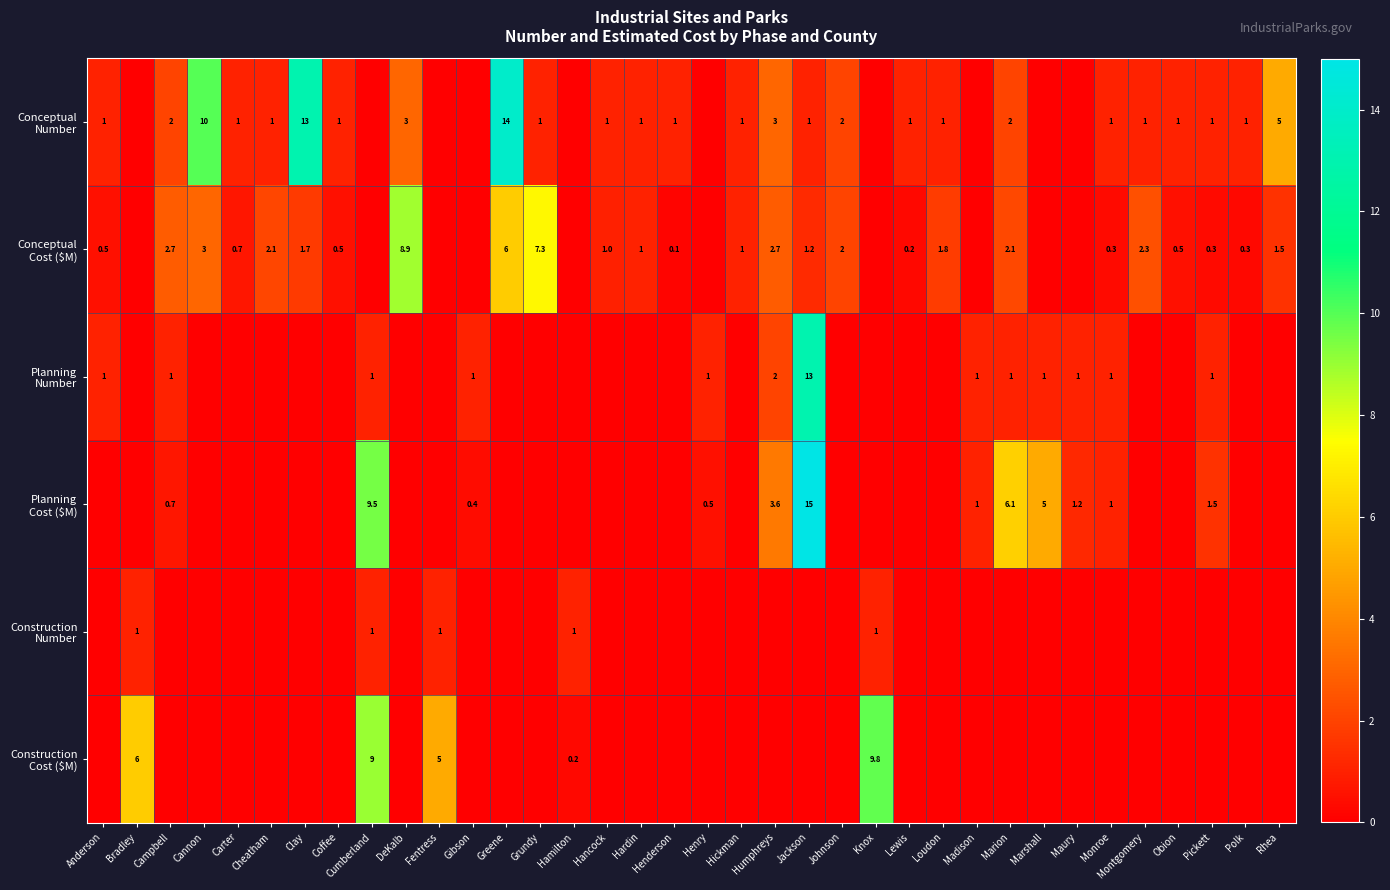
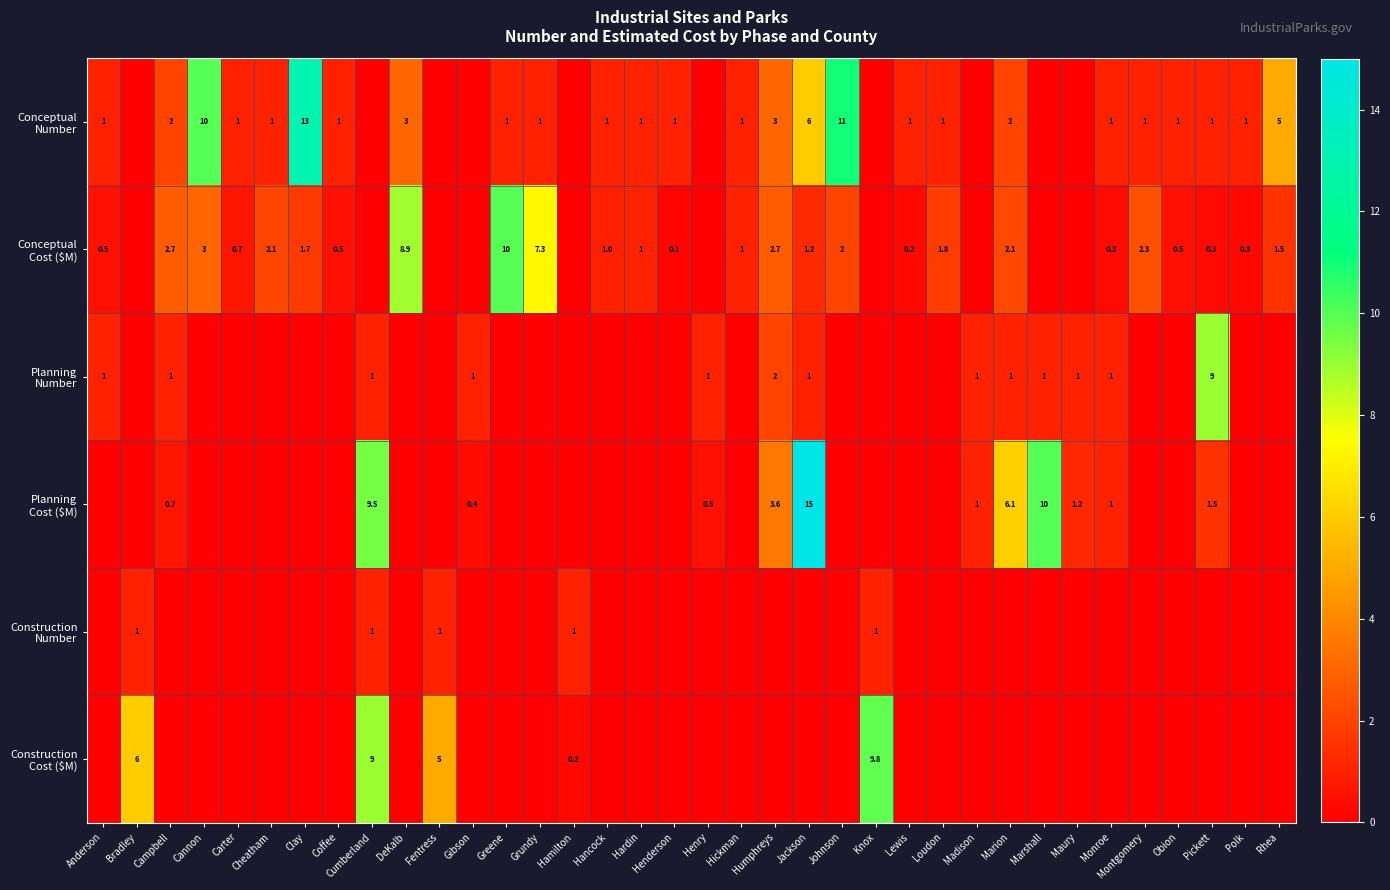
Conceptual Number, Greene: 14 -> 1
Conceptual Number, Jackson: 1 -> 6
Conceptual Number, Johnson: 2 -> 11
Conceptual Cost ($M), Greene: 6 -> 10
Planning Number, Jackson: 13 -> 1
Planning Number, Pickett: 1 -> 9
Planning Cost ($M), Marshall: 5 -> 10
